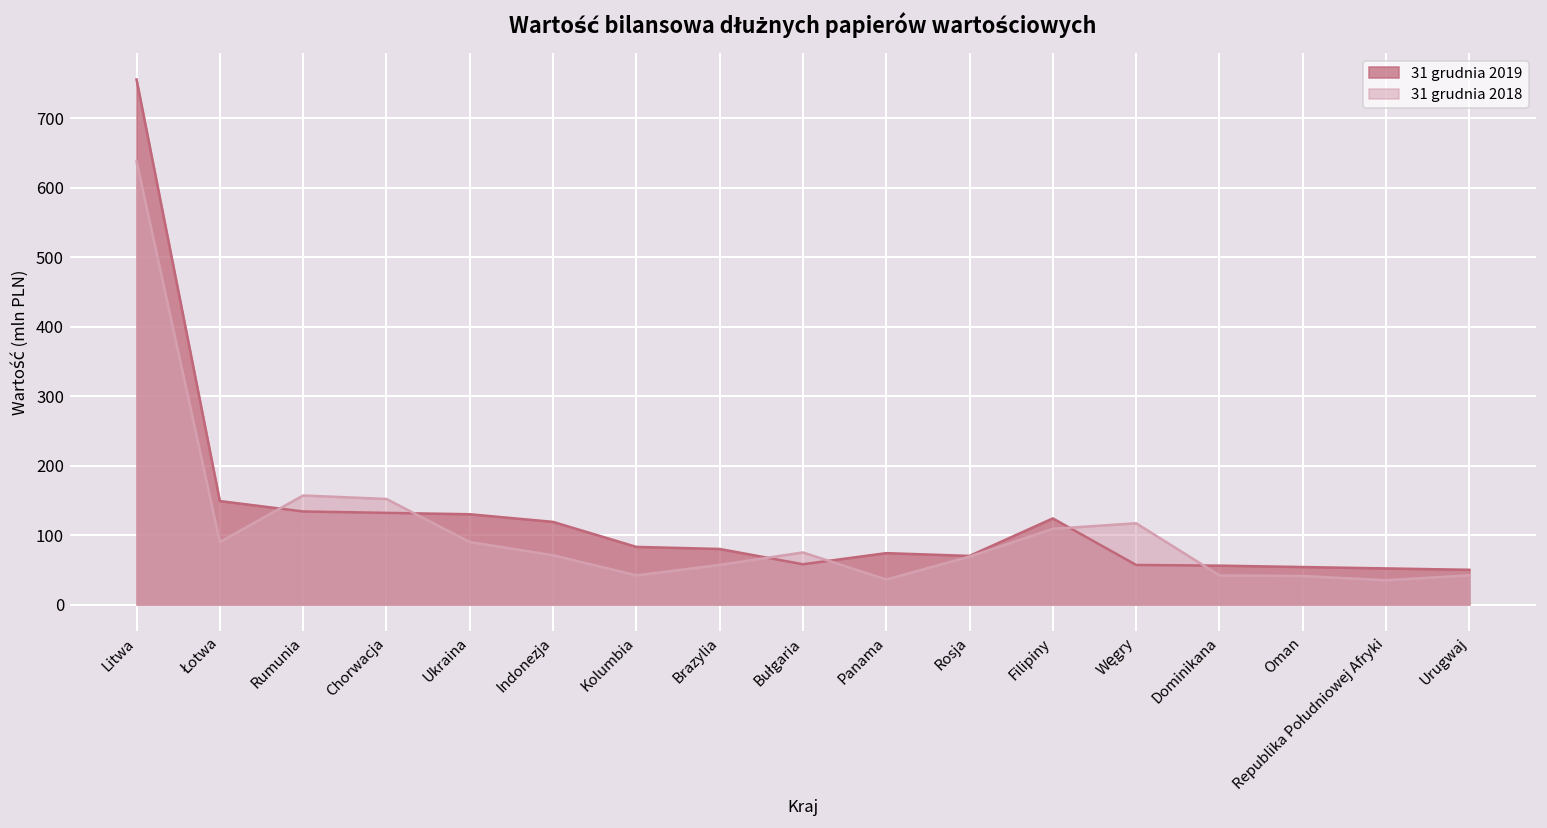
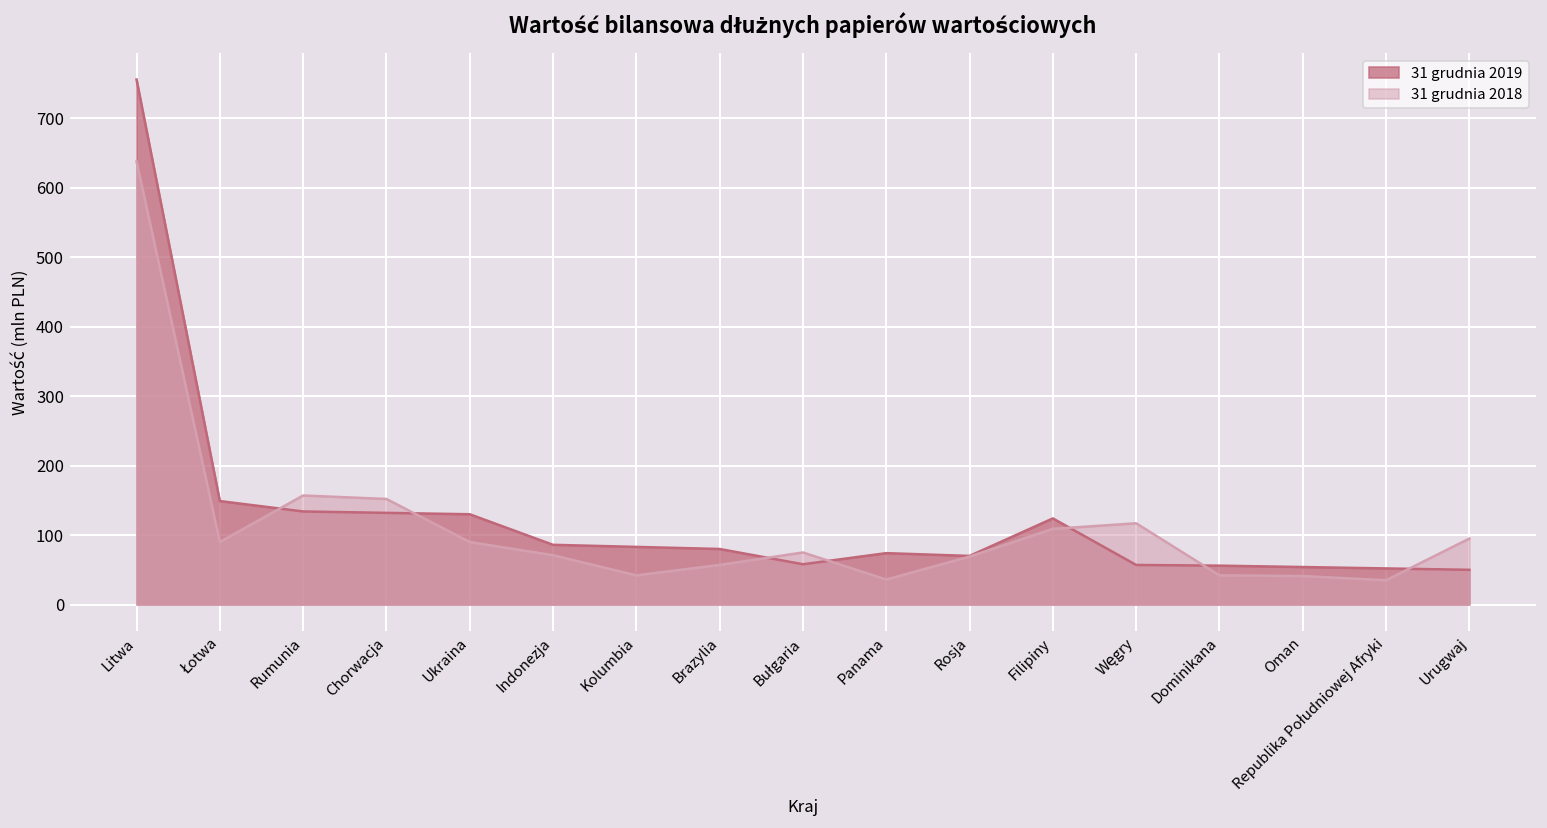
31 grudnia 2019, Indonezja: 120 -> 90
31 grudnia 2018, Urugwaj: 40 -> 100
